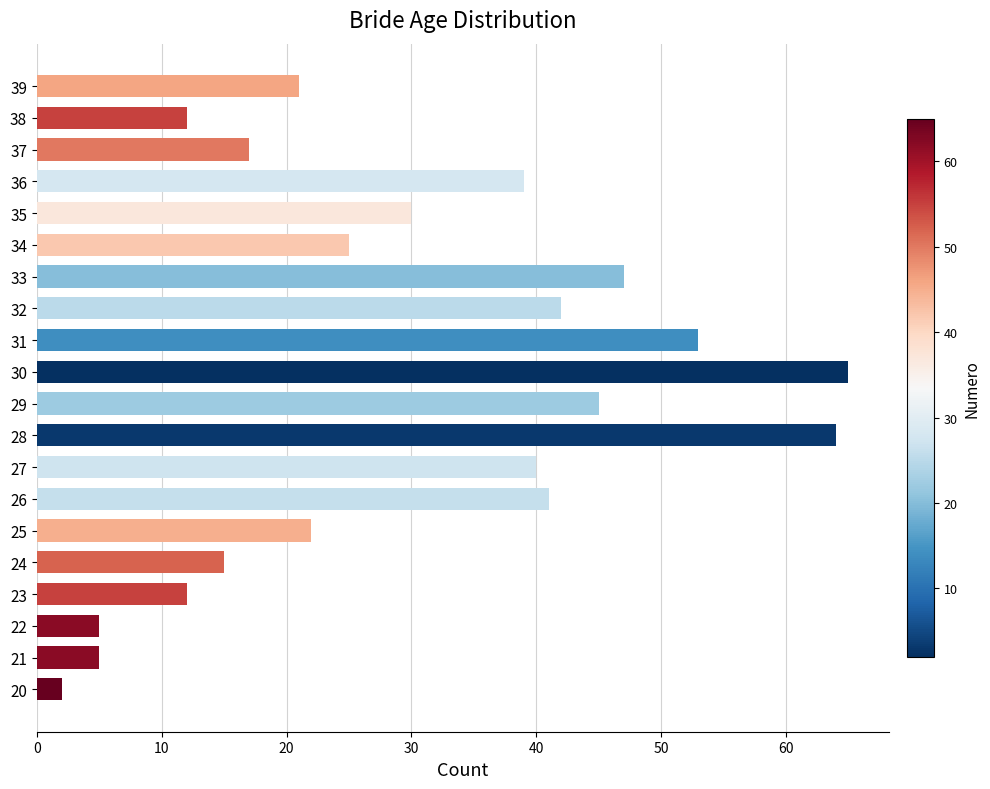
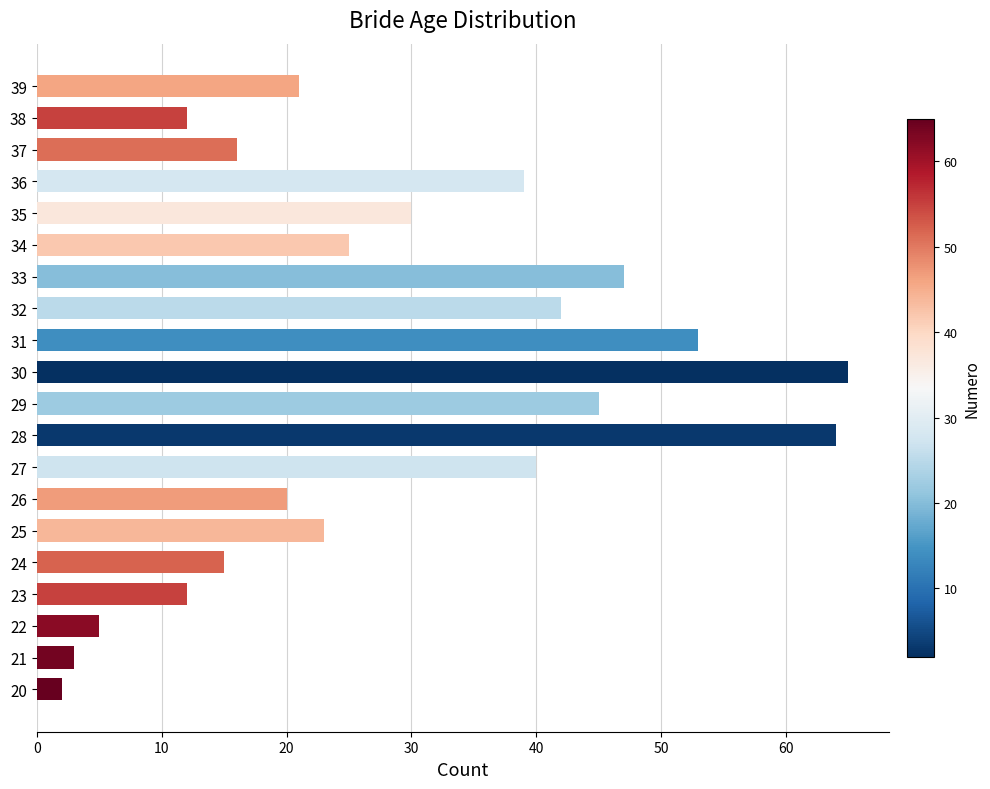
37: 17 -> 16
26: 41 -> 20
25: 22 -> 23
21: 5 -> 3
